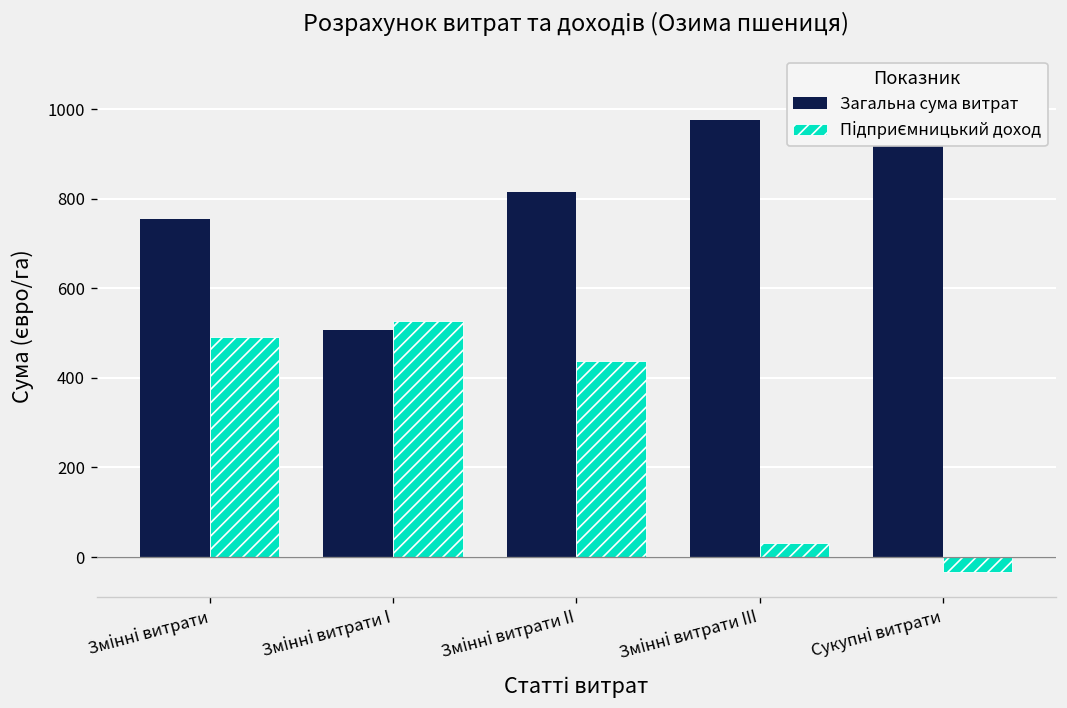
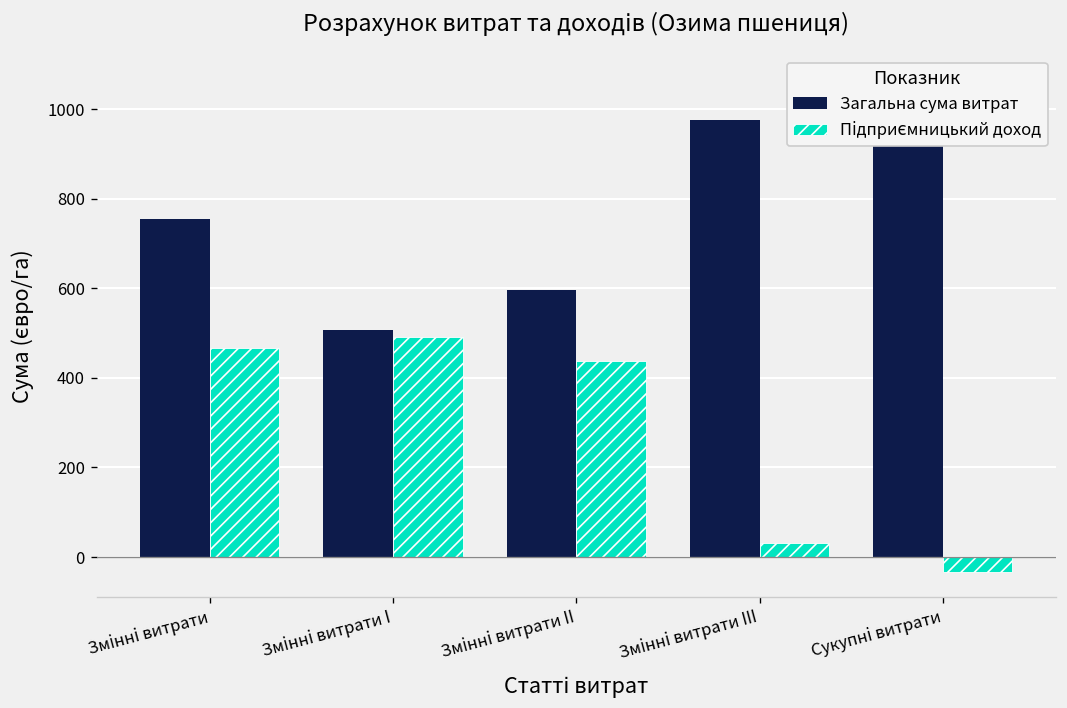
Підприємницький доход, Змінні витрати: 490 -> 470
Підприємницький доход, Змінні витрати І: 530 -> 490
Загальна сума витрат, Змінні витрати ІІ: 810 -> 600
